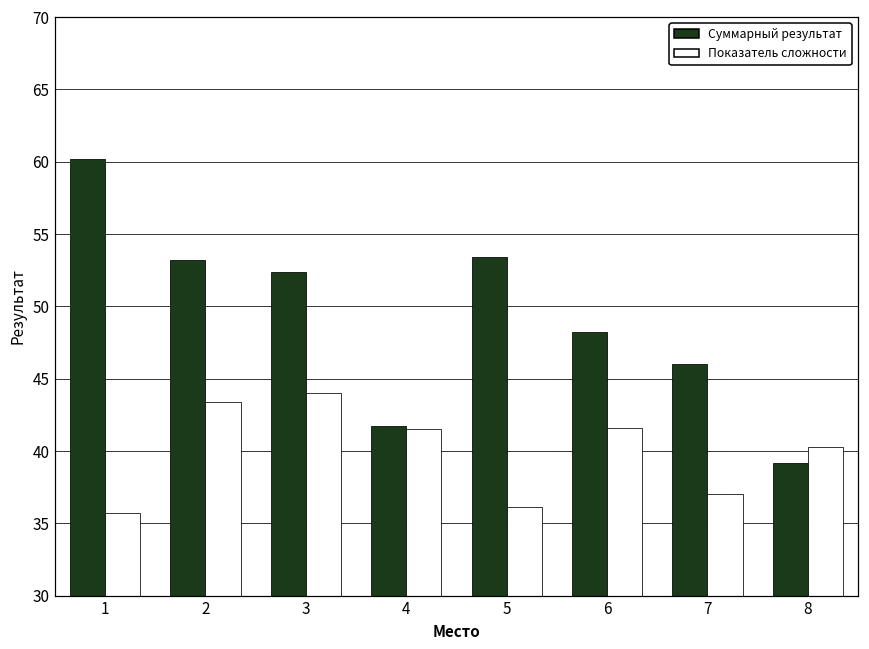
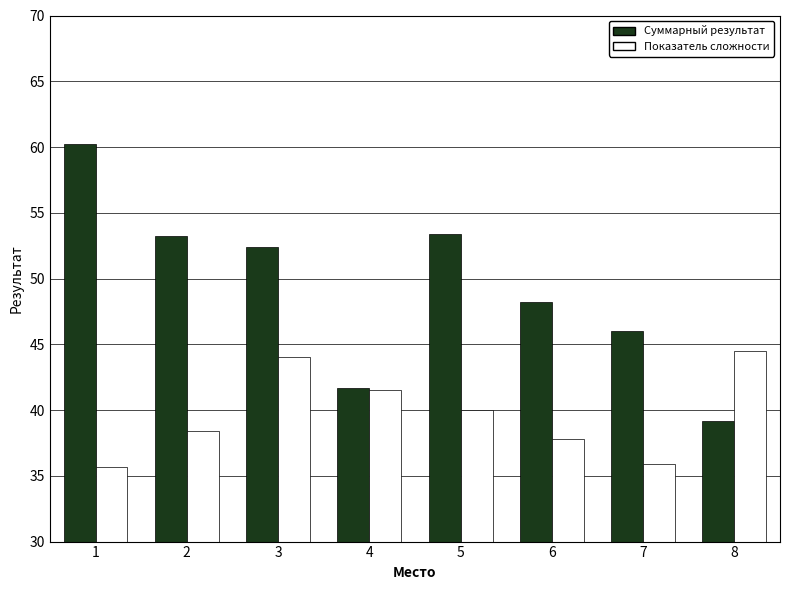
Показатель сложности, 2: 43.4 -> 38.4
Показатель сложности, 5: 36.1 -> 40.0
Показатель сложности, 6: 41.6 -> 37.8
Показатель сложности, 7: 37.0 -> 35.9
Показатель сложности, 8: 40.3 -> 44.5
